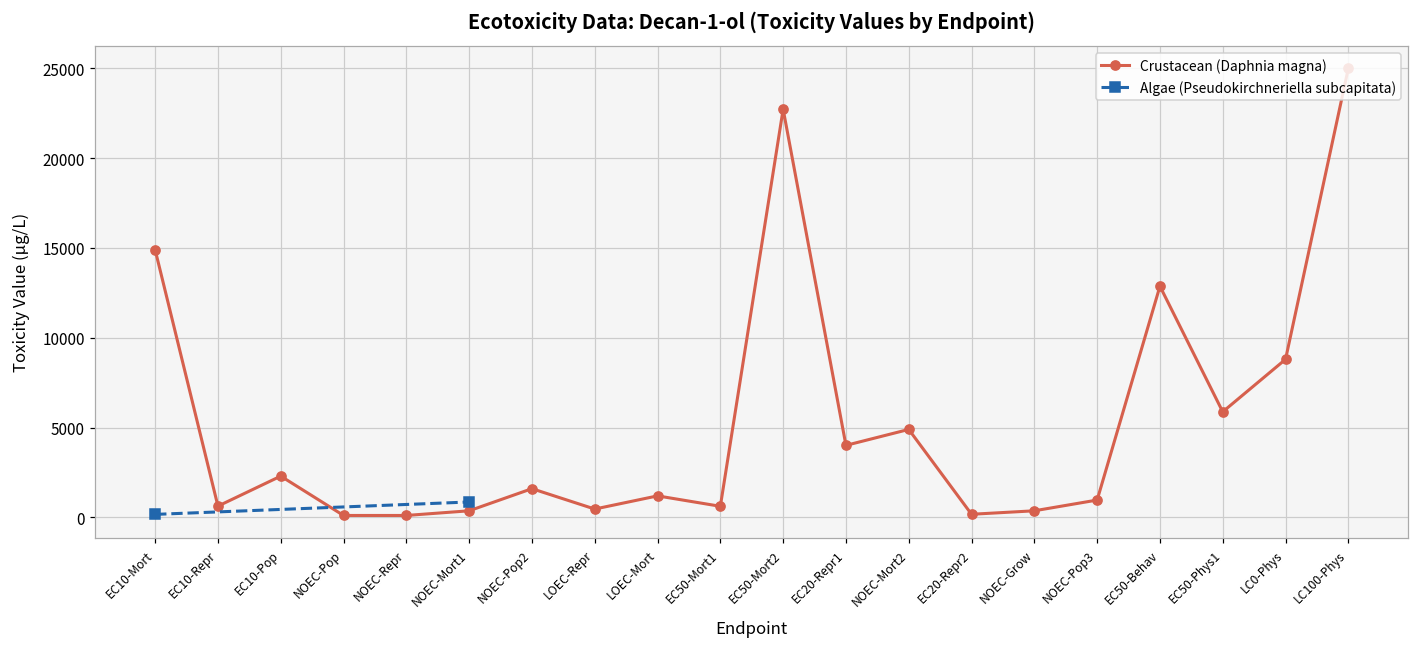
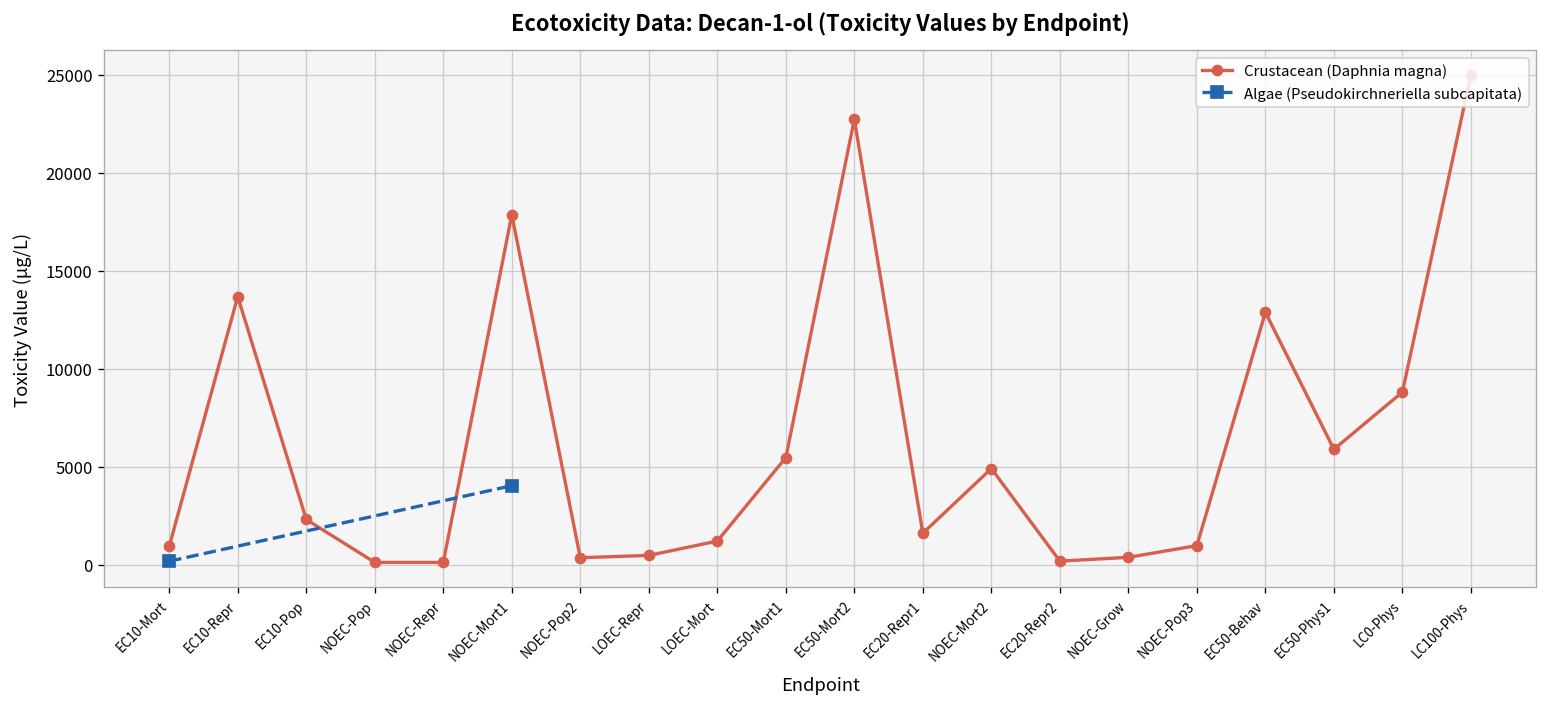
Crustacean (Daphnia magna), EC10-Mort: 14900 -> 900
Crustacean (Daphnia magna), EC10-Repr: 600 -> 13700
Crustacean (Daphnia magna), NOEC-Mort1: 400 -> 17800
Algae (Pseudokirchneriella subcapitata), NOEC-Mort1: 900 -> 4000
Crustacean (Daphnia magna), NOEC-Pop2: 1600 -> 400
Crustacean (Daphnia magna), EC50-Mort1: 600 -> 5500
Crustacean (Daphnia magna), EC20-Repr1: 4000 -> 1600
